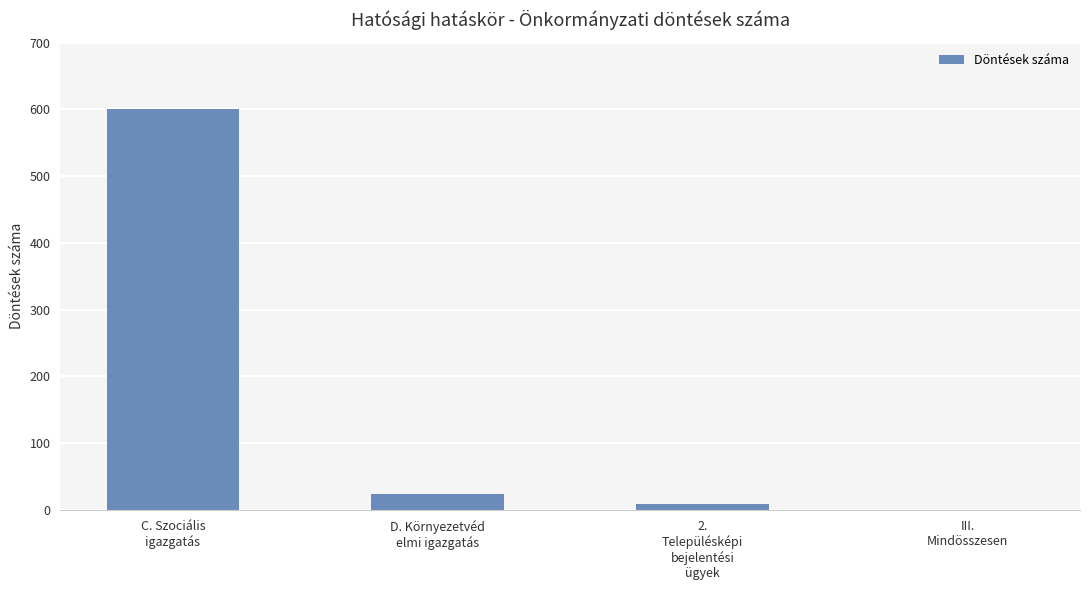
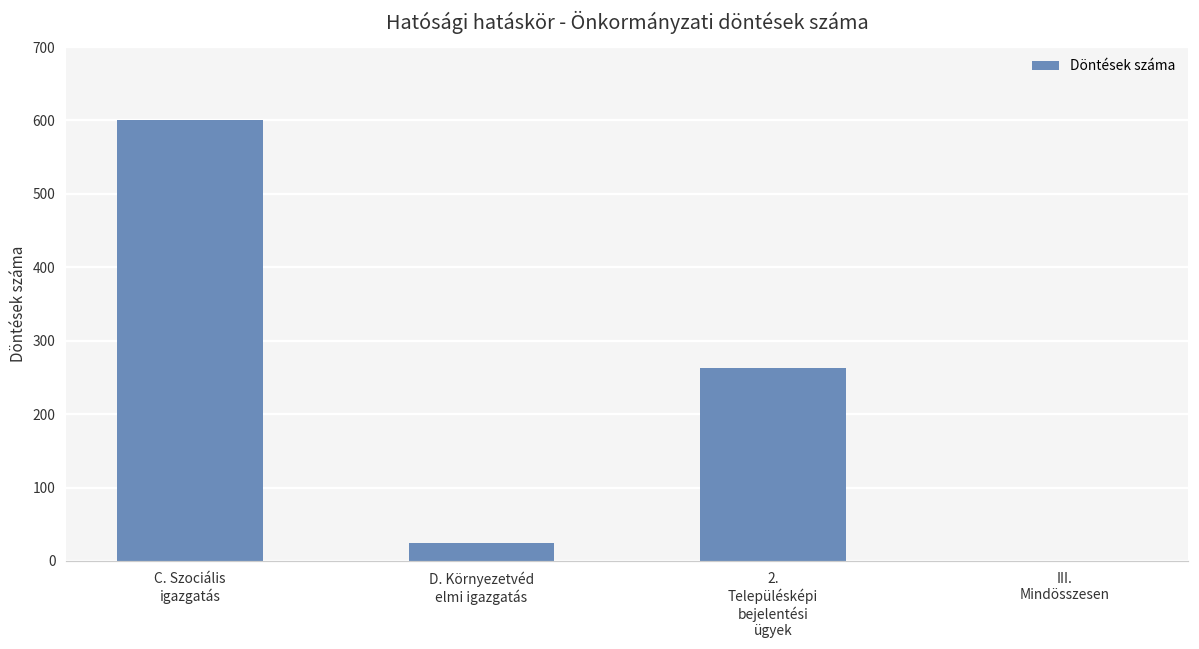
2. Településképi bejelentési ügyek: 10 -> 260
